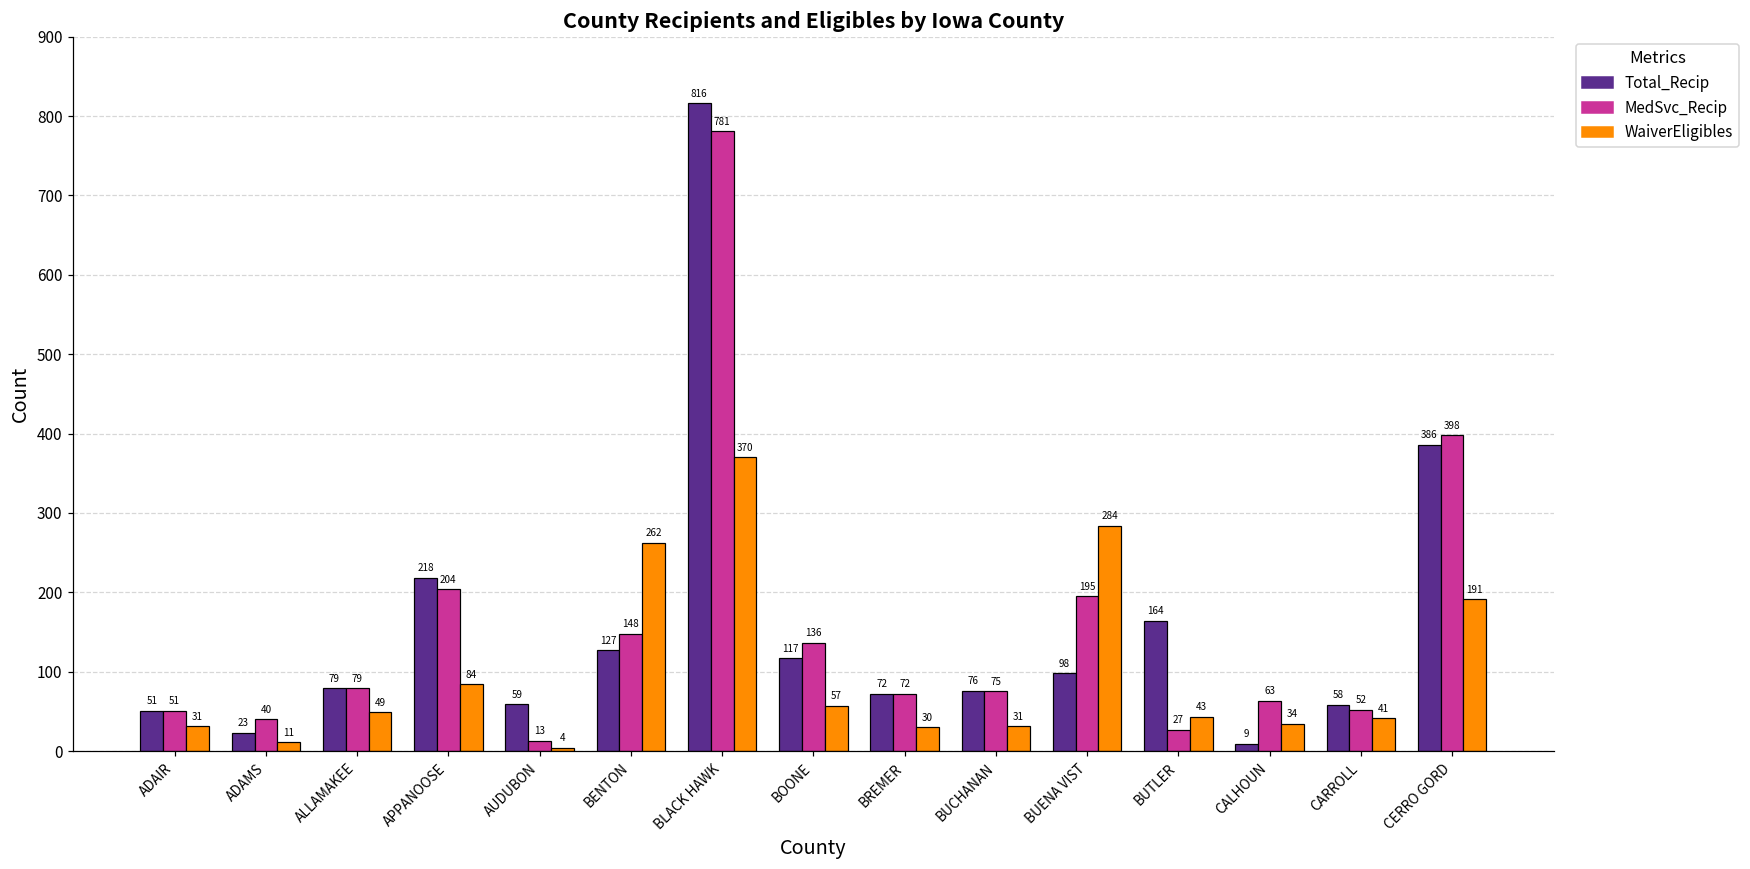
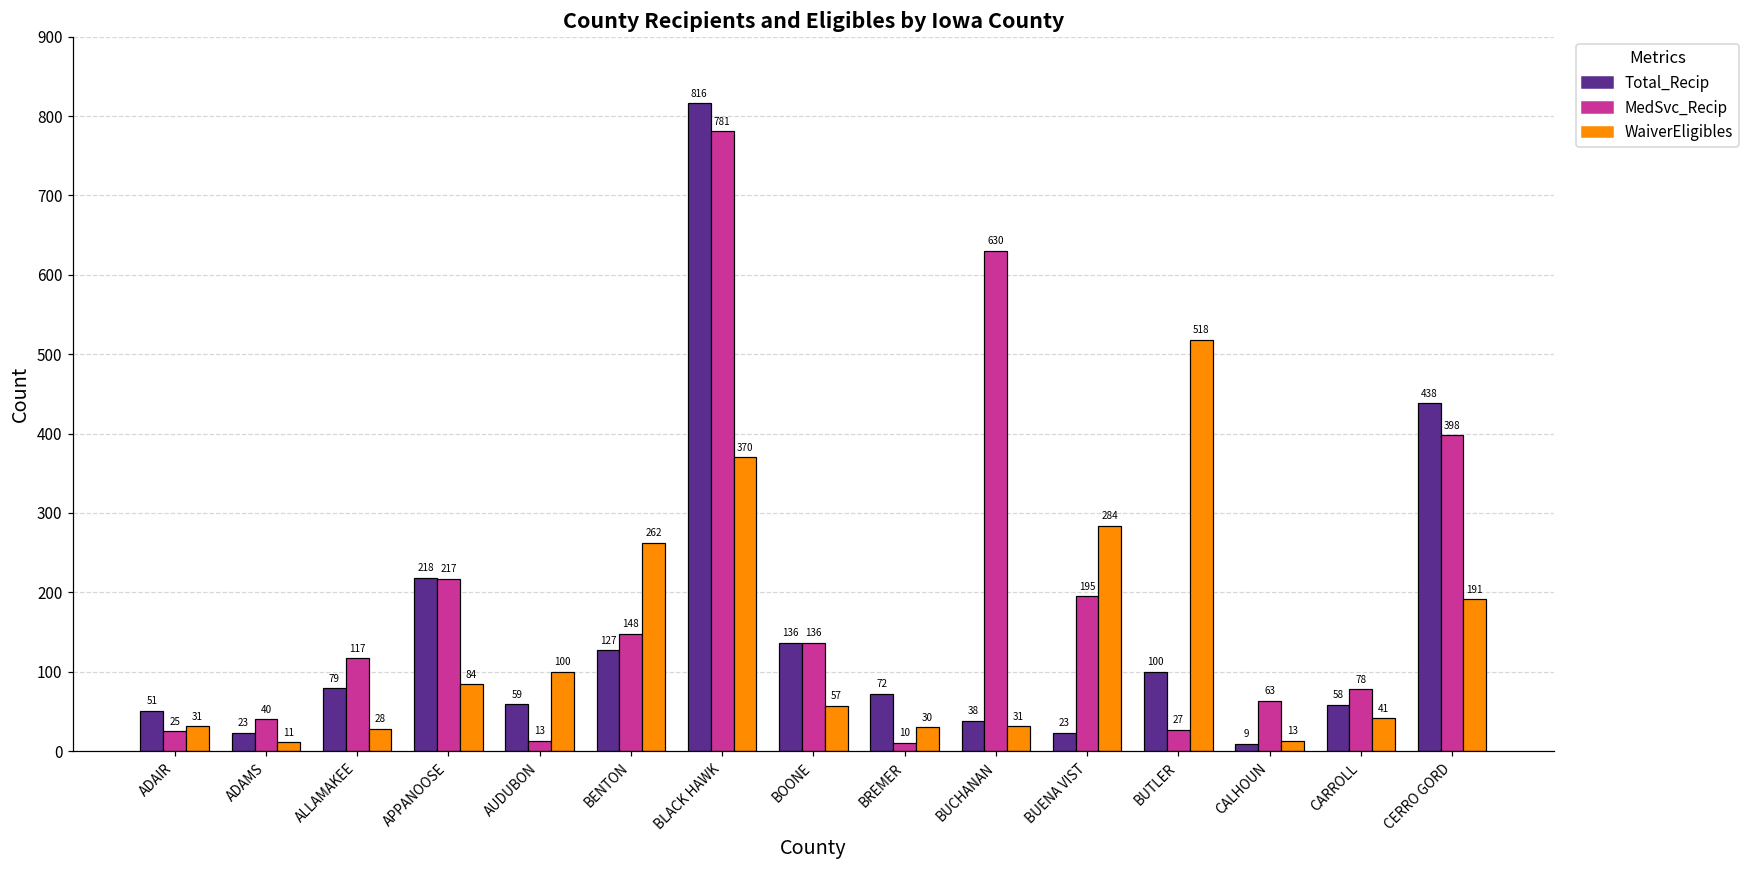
MedSvc_Recip, ADAIR: 51 -> 25
MedSvc_Recip, ALLAMAKEE: 79 -> 117
WaiverEligibles, ALLAMAKEE: 49 -> 28
MedSvc_Recip, APPANOOSE: 204 -> 217
WaiverEligibles, AUDUBON: 4 -> 100
Total_Recip, BOONE: 117 -> 136
MedSvc_Recip, BREMER: 72 -> 10
Total_Recip, BUCHANAN: 76 -> 38
MedSvc_Recip, BUCHANAN: 75 -> 630
Total_Recip, BUENA VIST: 98 -> 23
Total_Recip, BUTLER: 164 -> 100
WaiverEligibles, BUTLER: 43 -> 518
WaiverEligibles, CALHOUN: 34 -> 13
MedSvc_Recip, CARROLL: 52 -> 78
Total_Recip, CERRO GORD: 386 -> 438
